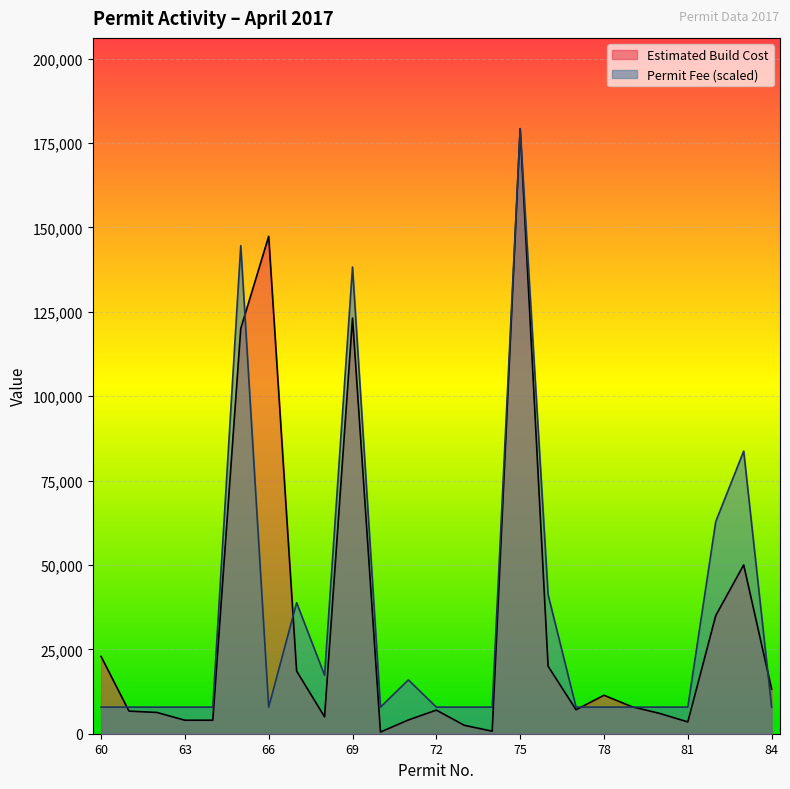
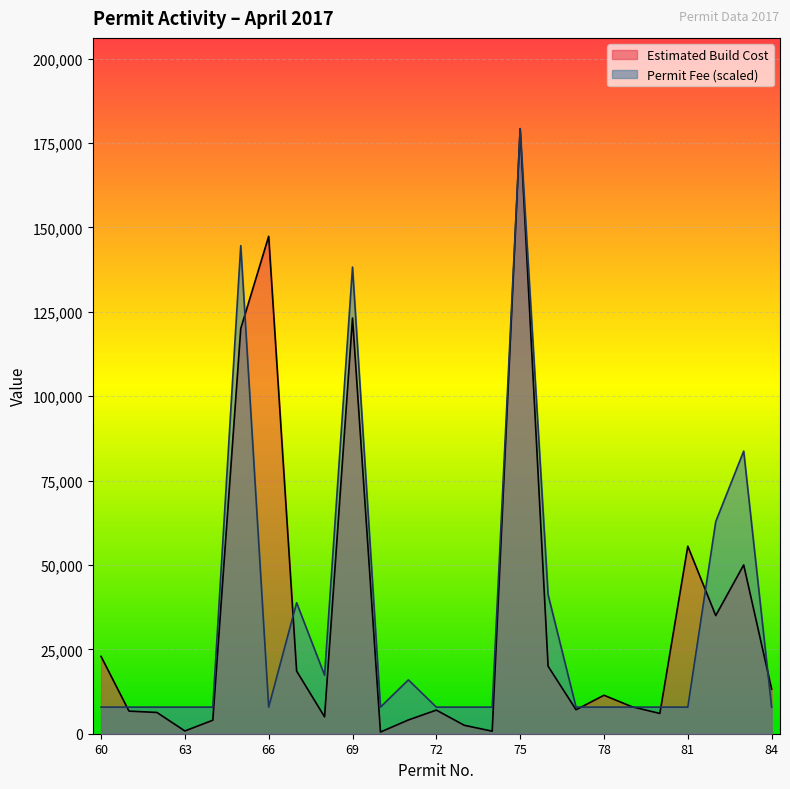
Estimated Build Cost, 63: 4,000 -> 1,000
Estimated Build Cost, 81: 4,000 -> 56,000
